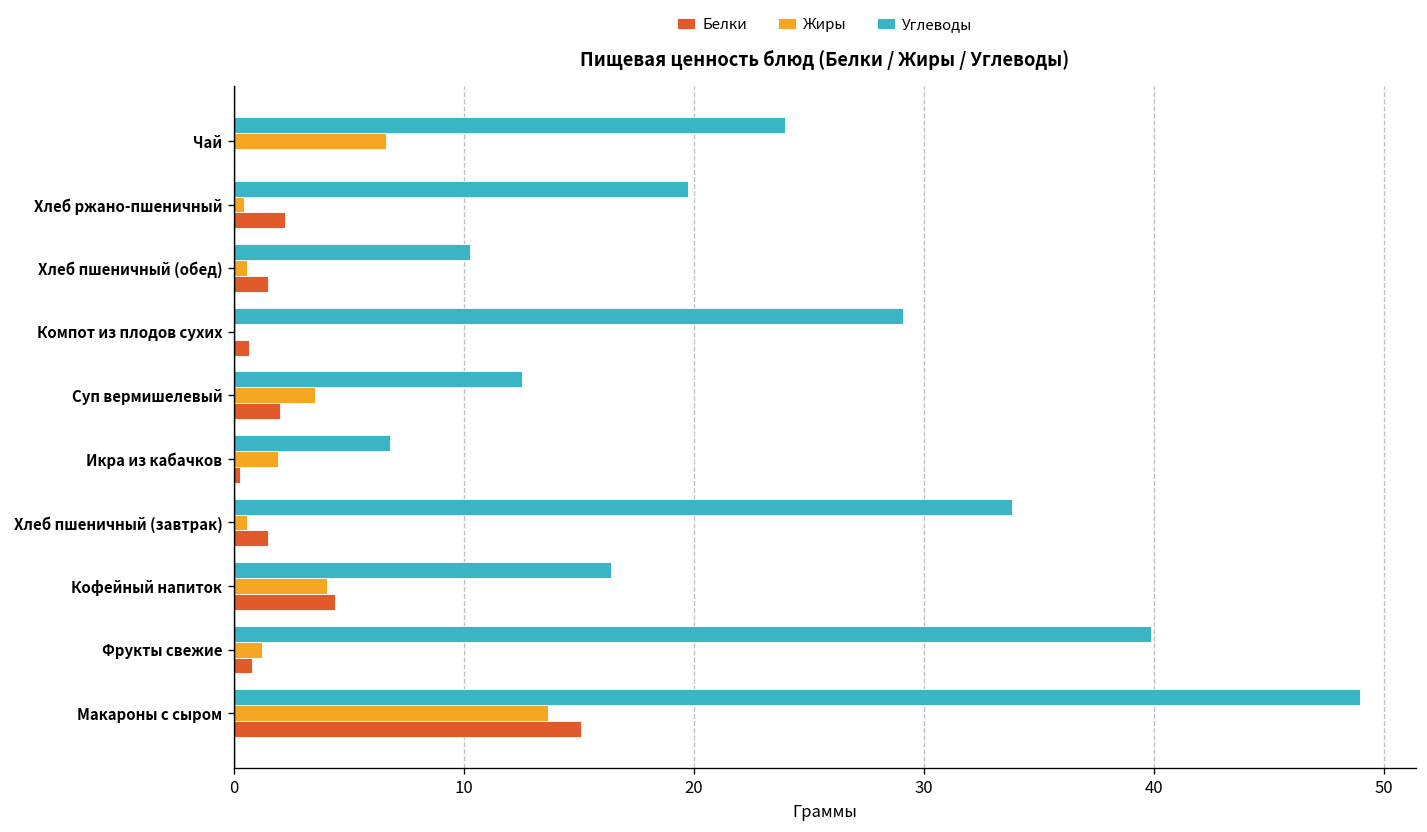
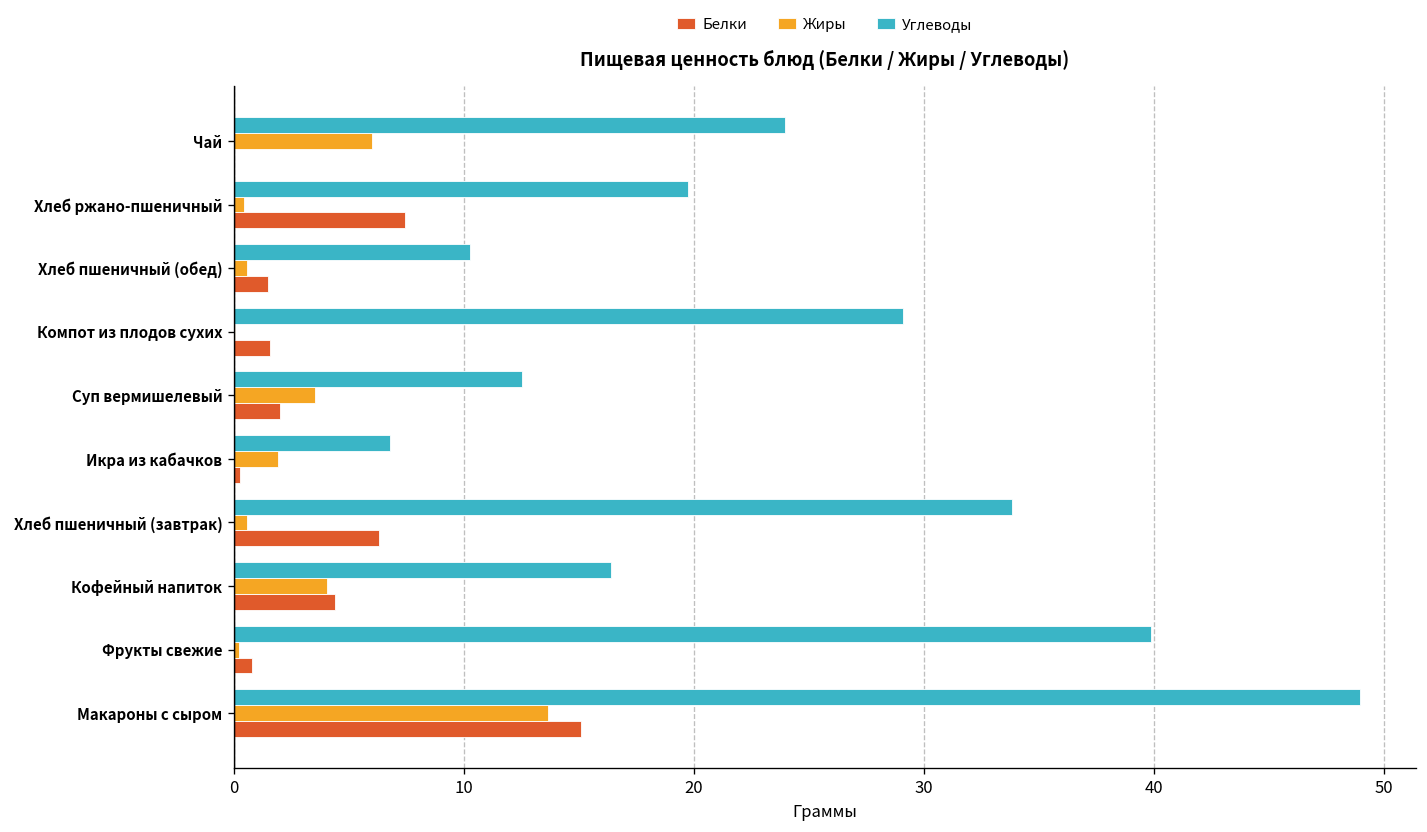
Жиры, Чай: 6.6 -> 6.0
Белки, Хлеб ржано-пшеничный: 2.2 -> 7.5
Белки, Компот из плодов сухих: 0.6 -> 1.6
Белки, Хлеб пшеничный (завтрак): 1.5 -> 6.3
Жиры, Фрукты свежие: 1.2 -> 0.2
